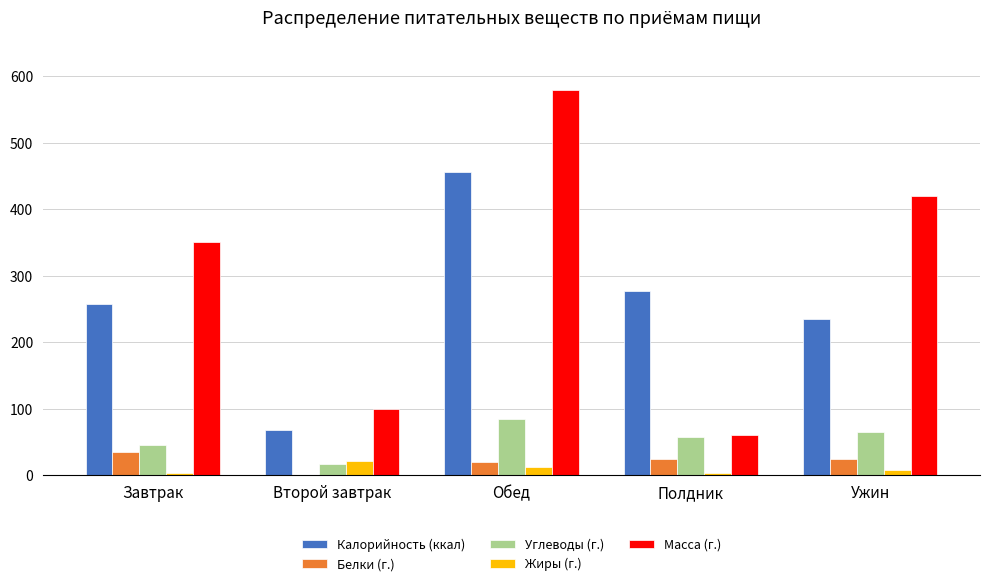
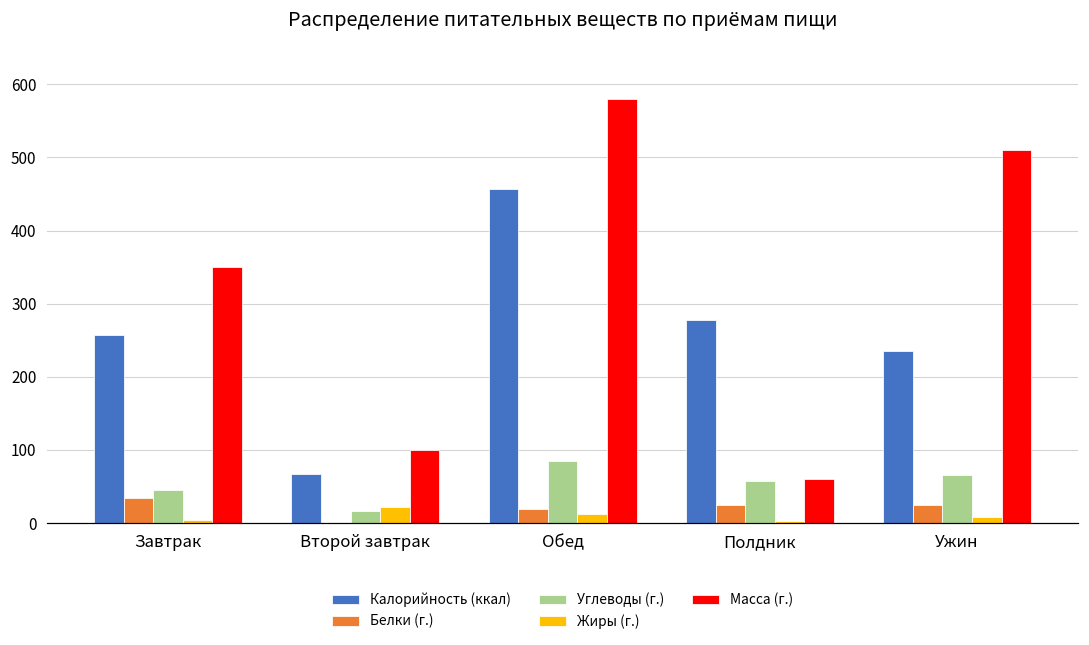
Масса (г.), Ужин: 420 -> 510
